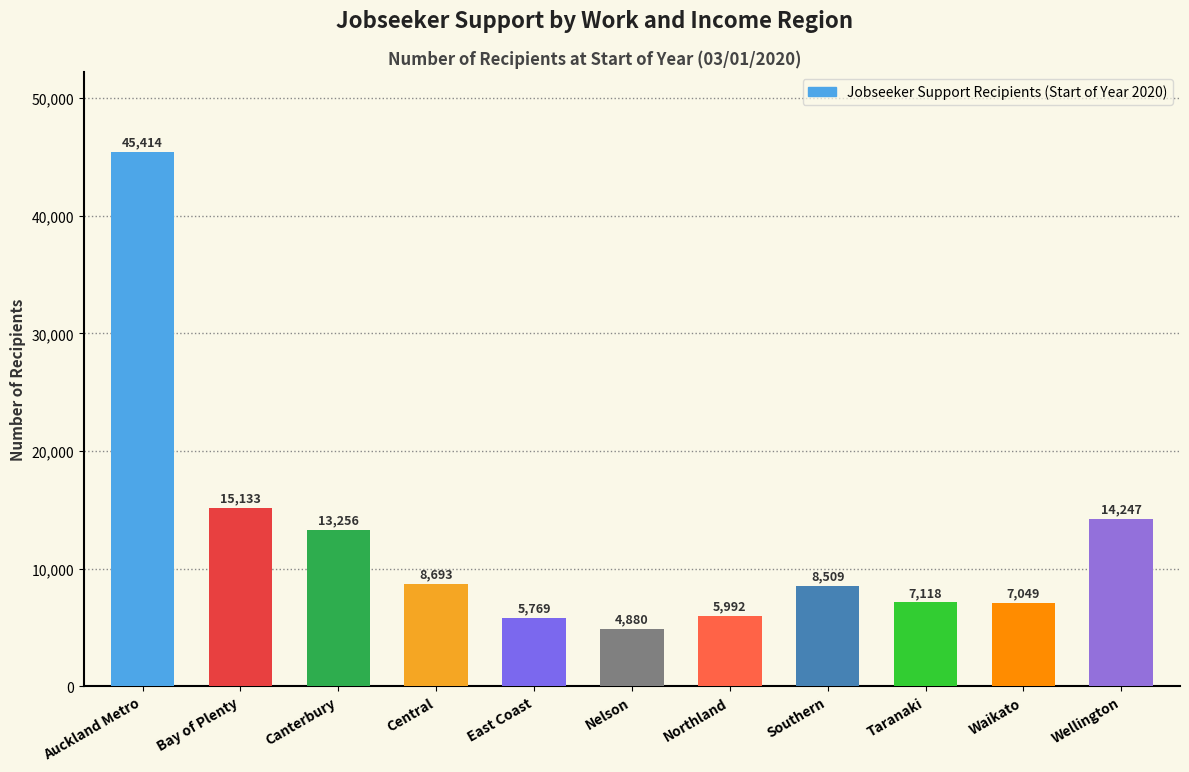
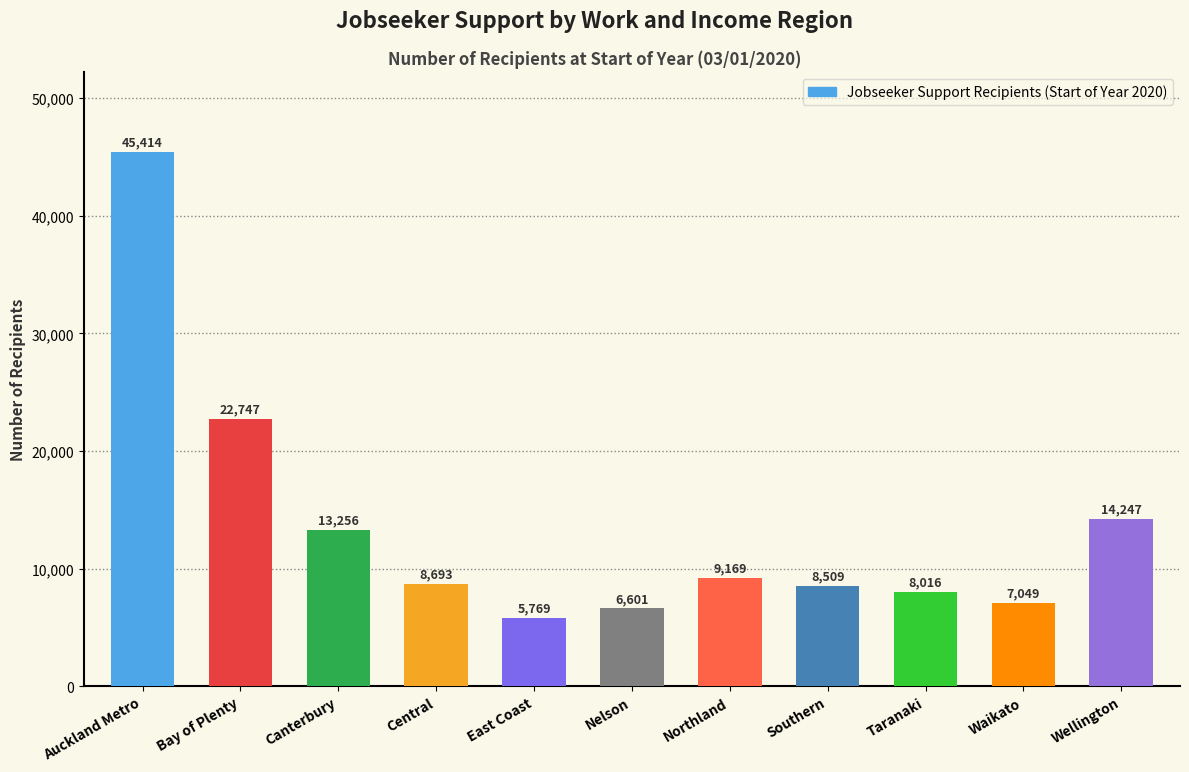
Bay of Plenty: 15,133 -> 22,747
Nelson: 4,880 -> 6,601
Northland: 5,992 -> 9,169
Taranaki: 7,118 -> 8,016
